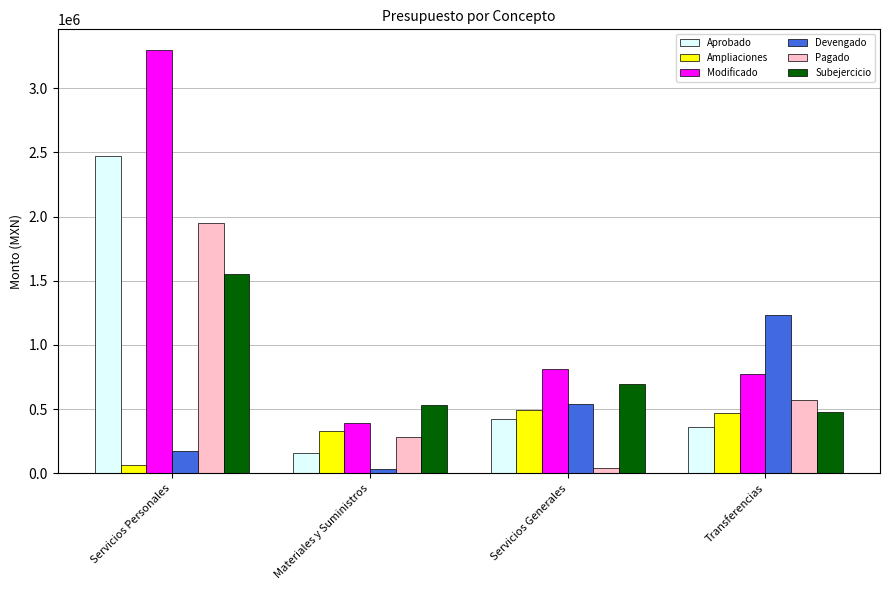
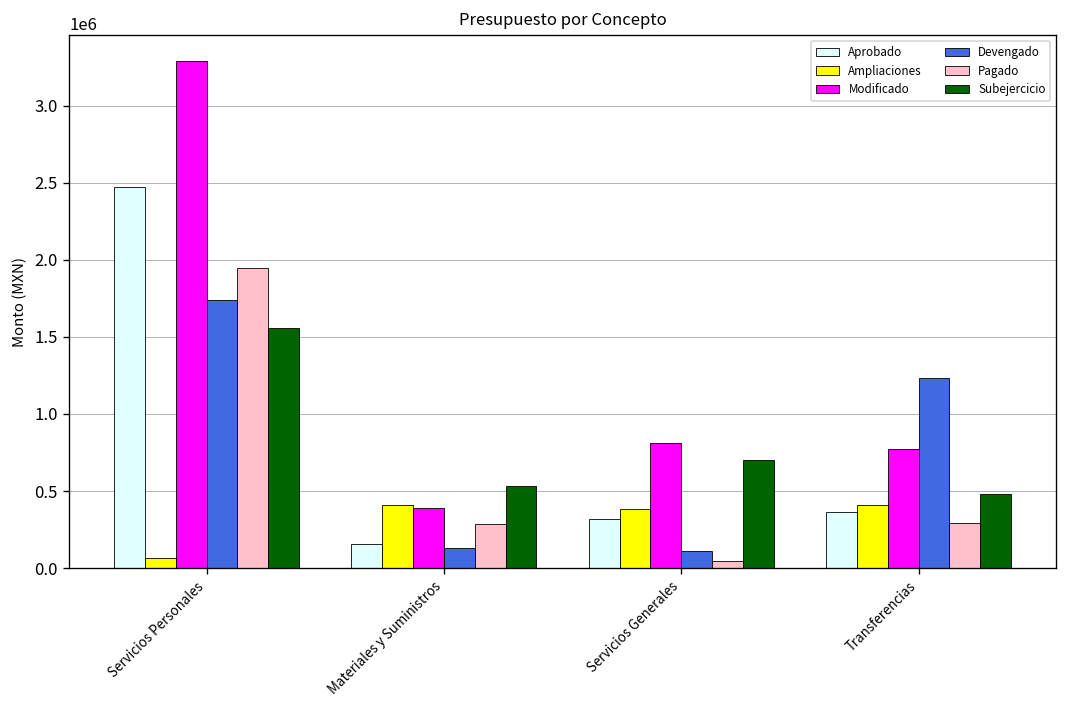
Devengado, Servicios Personales: 170000 -> 1740000
Ampliaciones, Materiales y Suministros: 330000 -> 410000
Devengado, Materiales y Suministros: 40000 -> 130000
Aprobado, Servicios Generales: 420000 -> 320000
Ampliaciones, Servicios Generales: 500000 -> 380000
Devengado, Servicios Generales: 540000 -> 110000
Ampliaciones, Transferencias: 470000 -> 410000
Pagado, Transferencias: 570000 -> 290000
